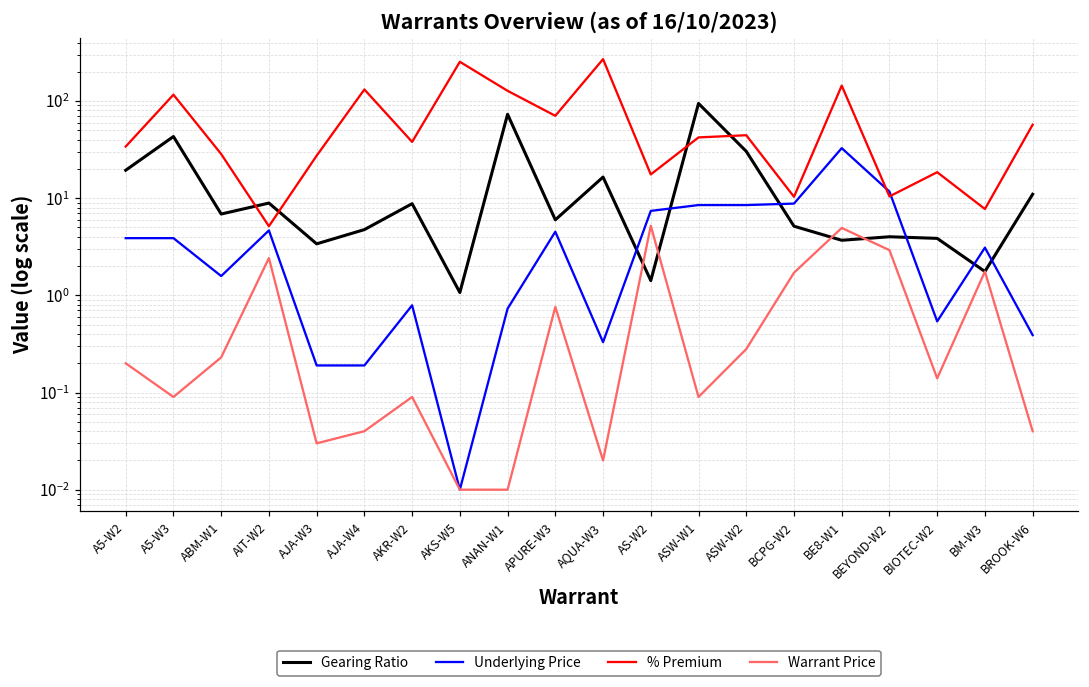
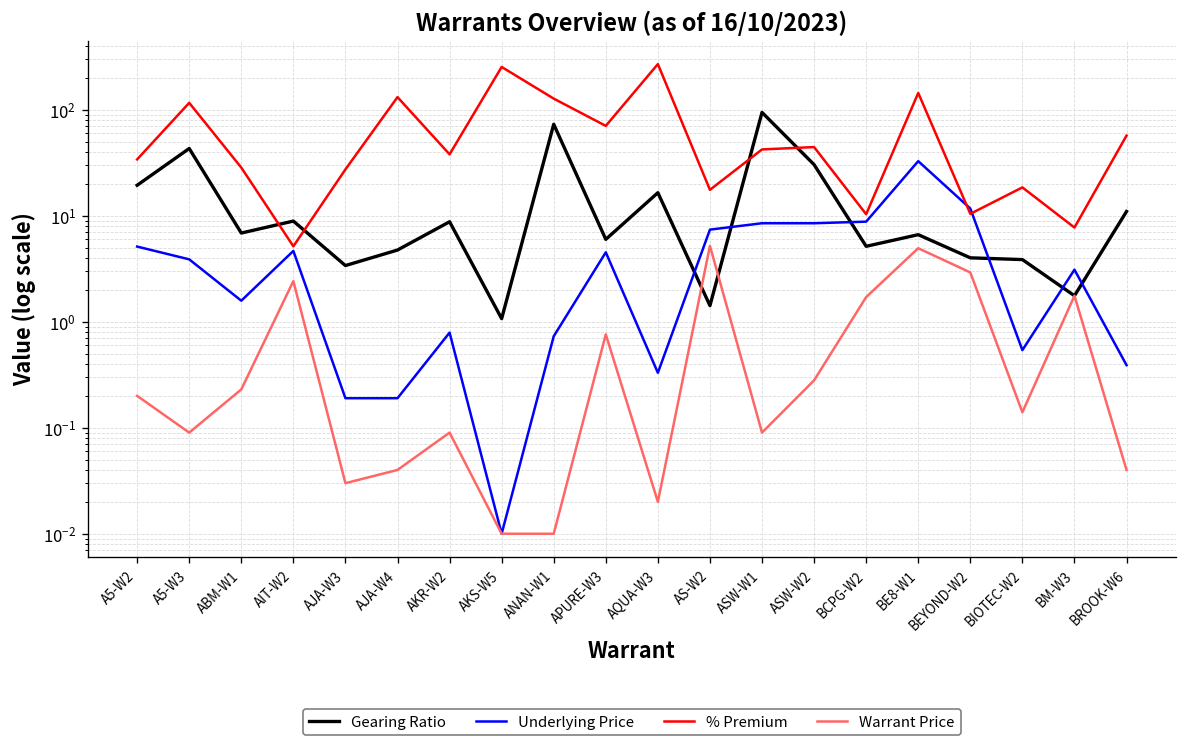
Underlying Price, A5-W2: 4 -> 5
Gearing Ratio, BE8-W1: 3.7 -> 7
